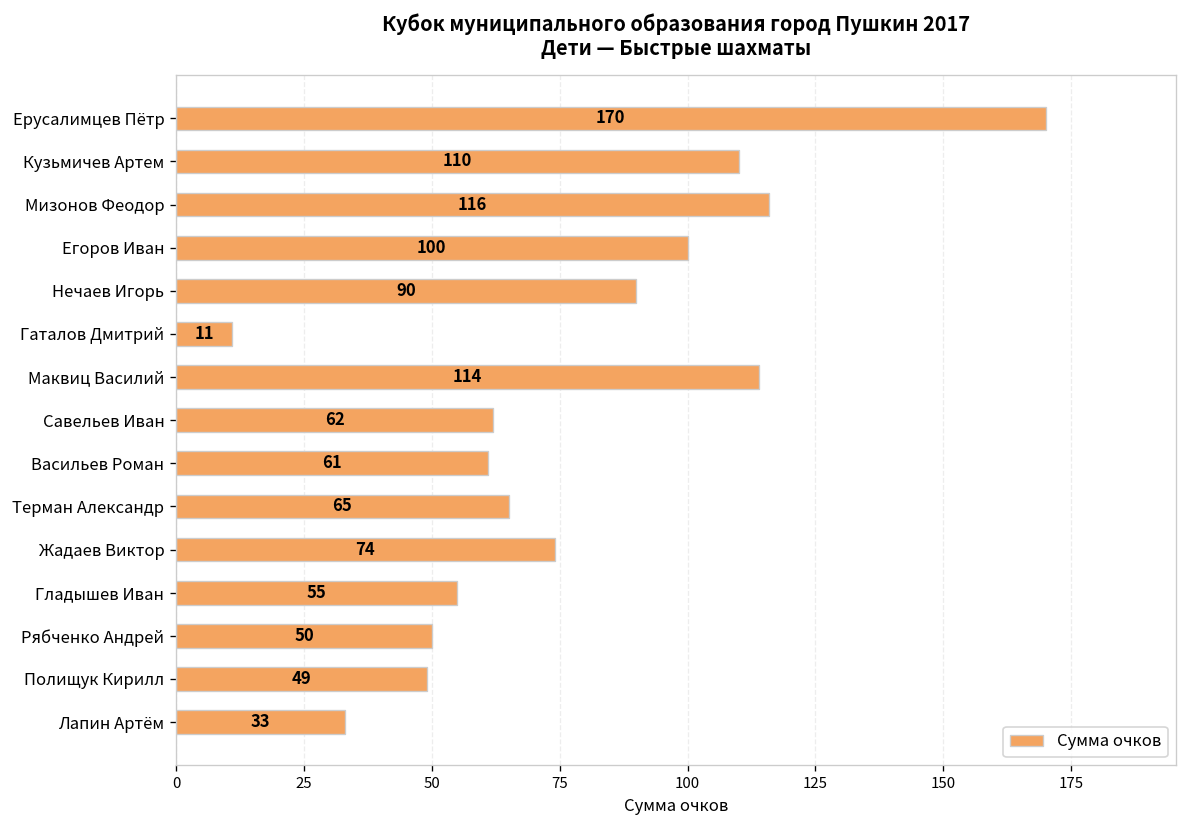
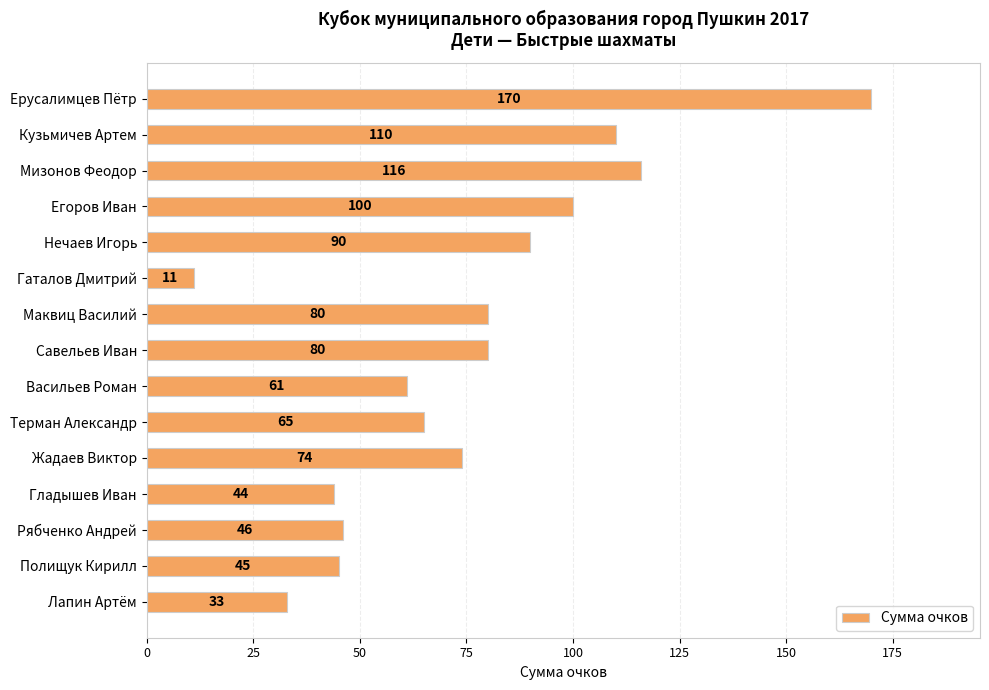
Маквиц Василий: 114 -> 80
Савельев Иван: 62 -> 80
Гладышев Иван: 55 -> 44
Рябченко Андрей: 50 -> 46
Полищук Кирилл: 49 -> 45
